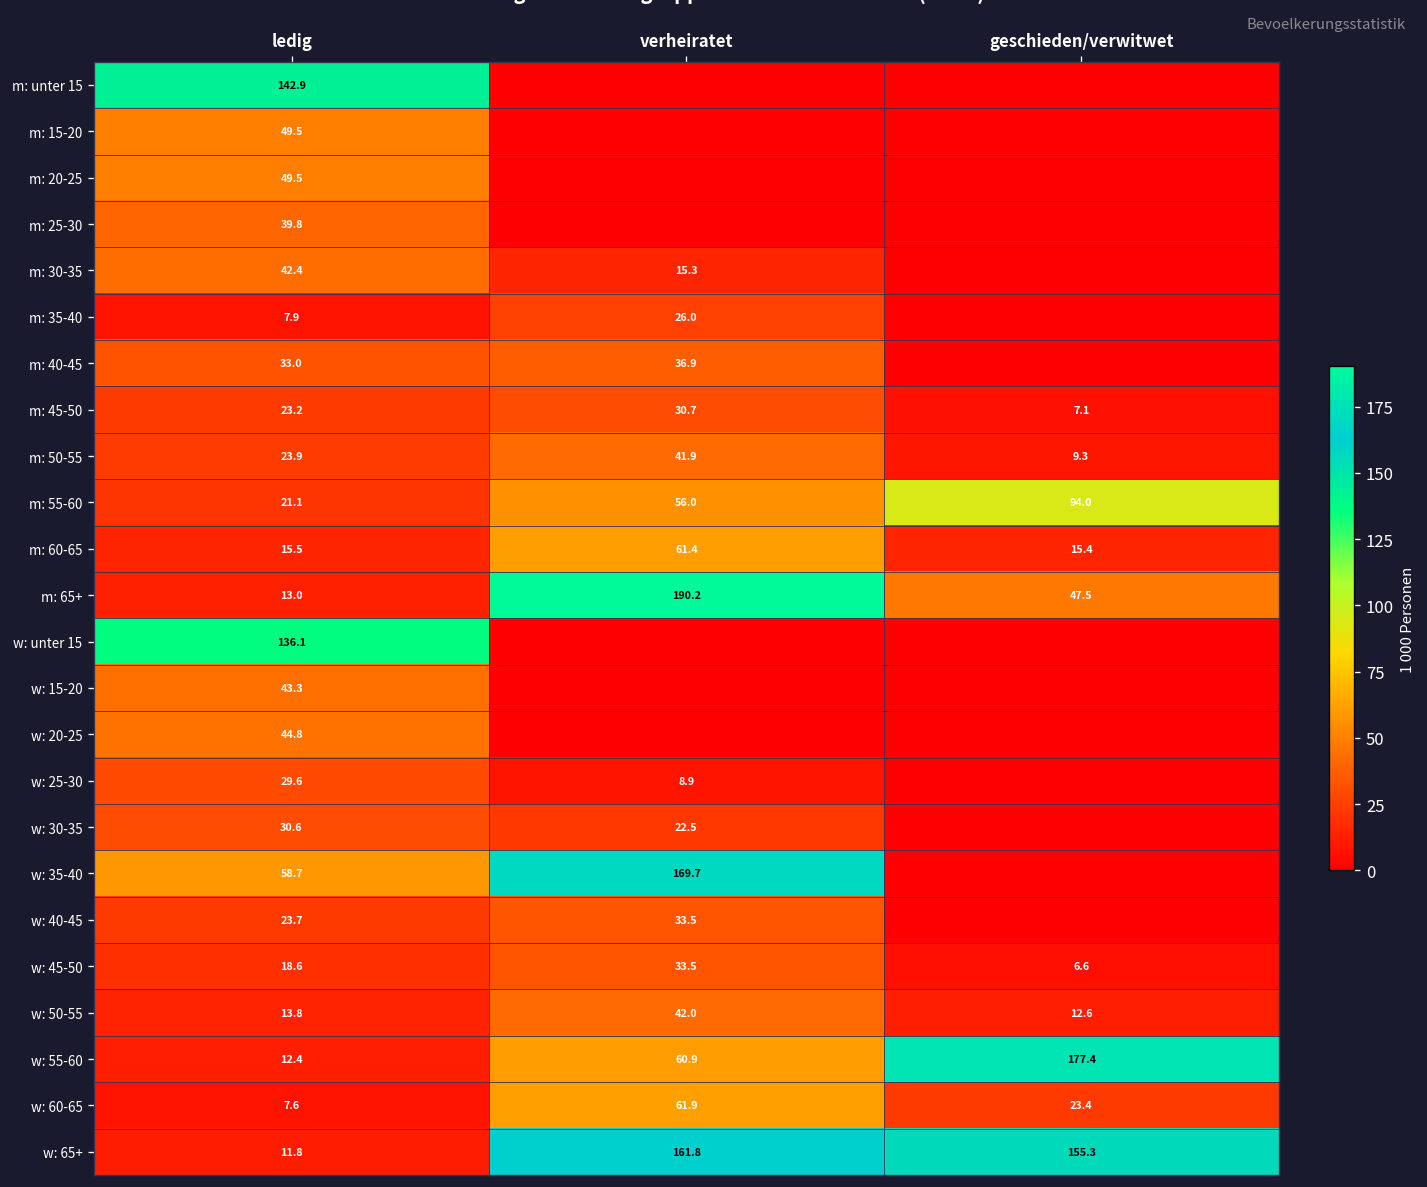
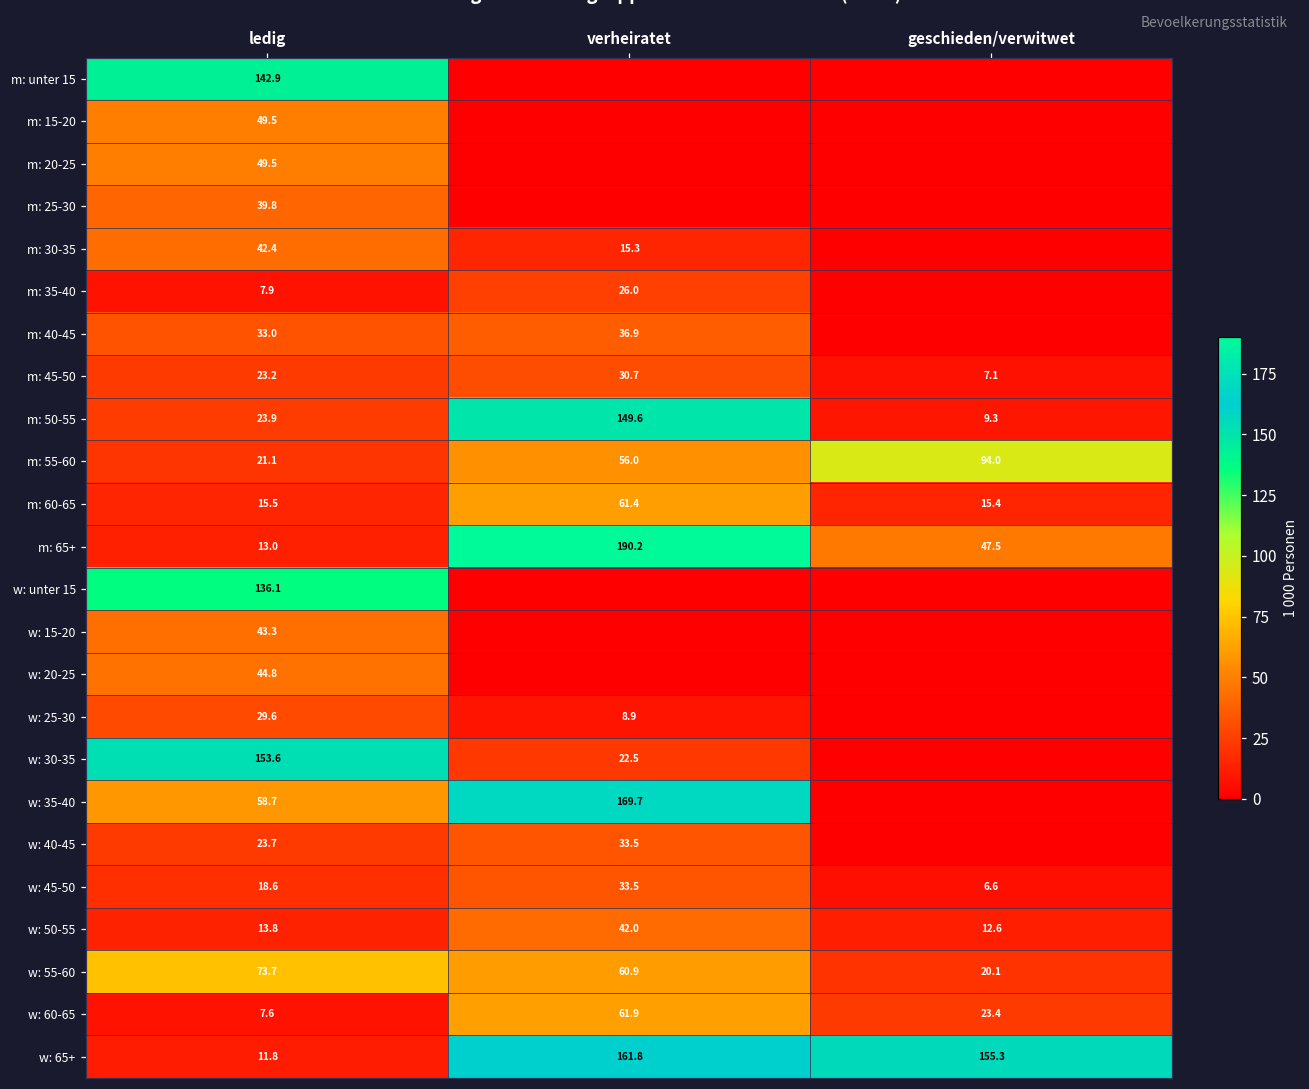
m: 50-55, verheiratet: 41.9 -> 149.6
w: 30-35, ledig: 30.6 -> 153.6
w: 55-60, ledig: 12.4 -> 73.7
w: 55-60, geschieden/verwitwet: 177.4 -> 20.1
